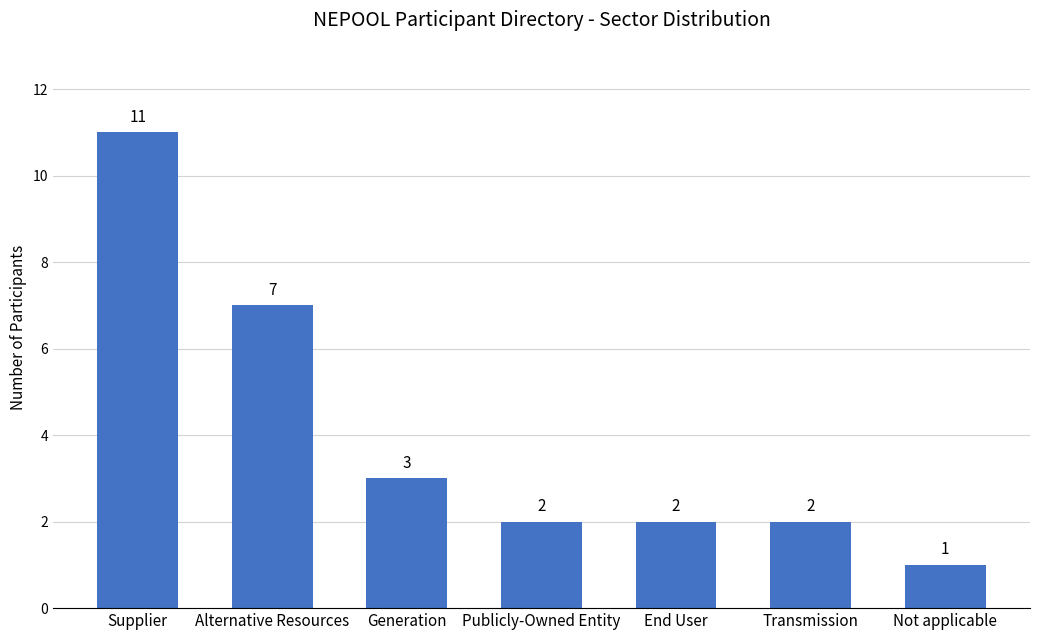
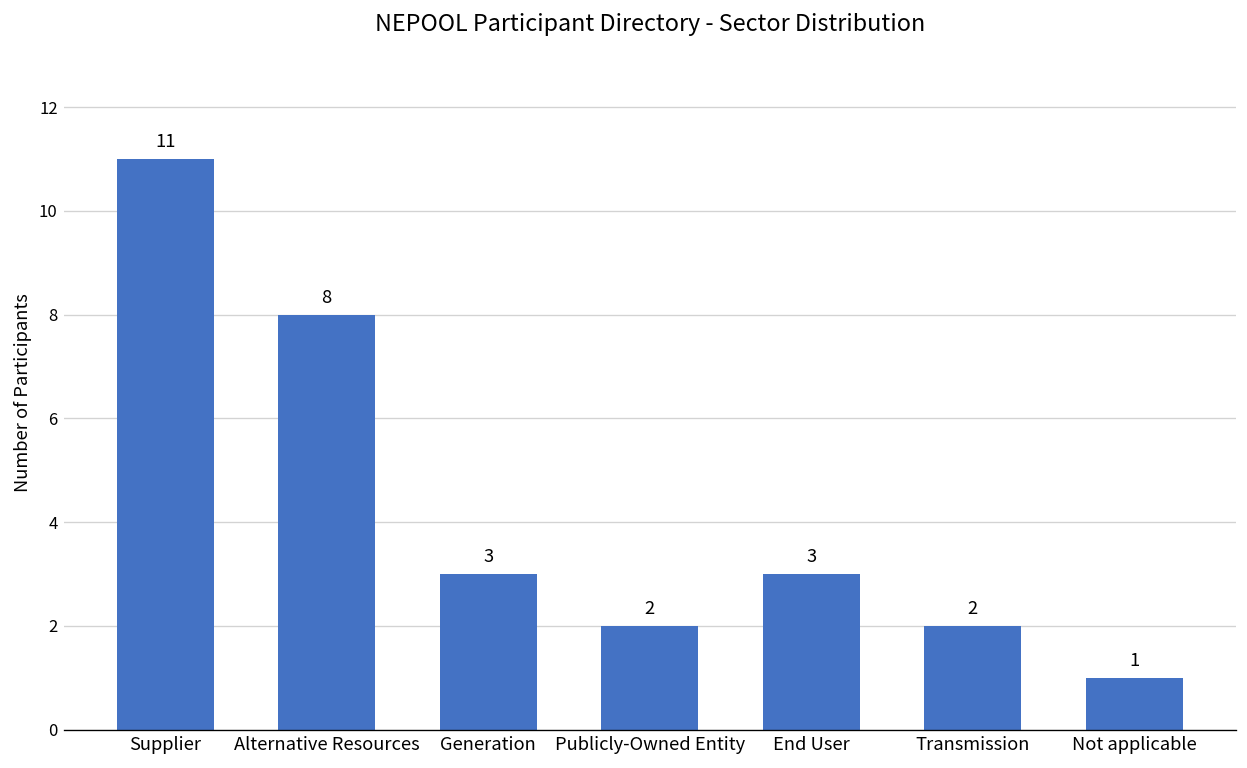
Alternative Resources: 7 -> 8
End User: 2 -> 3
